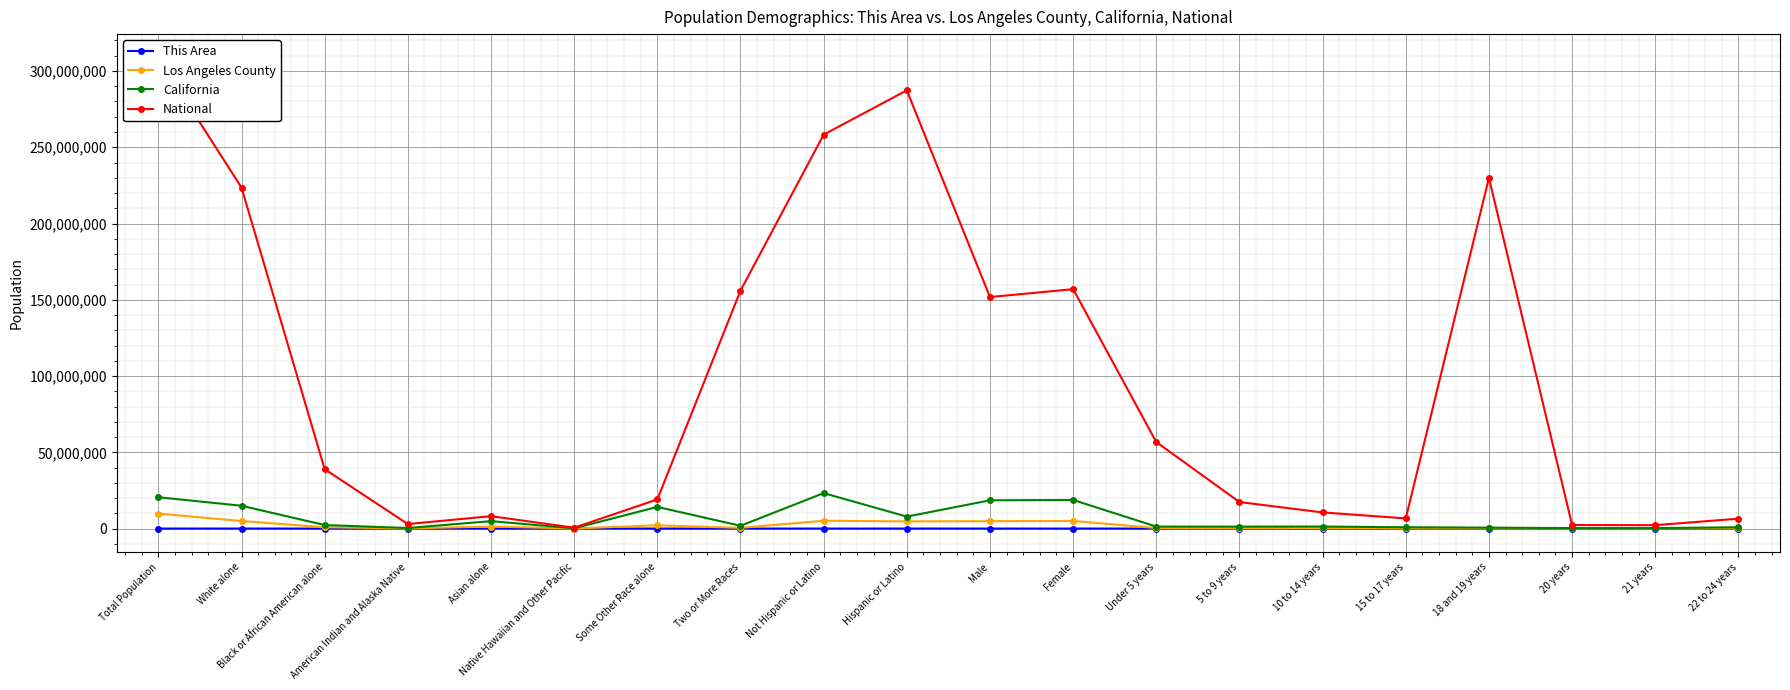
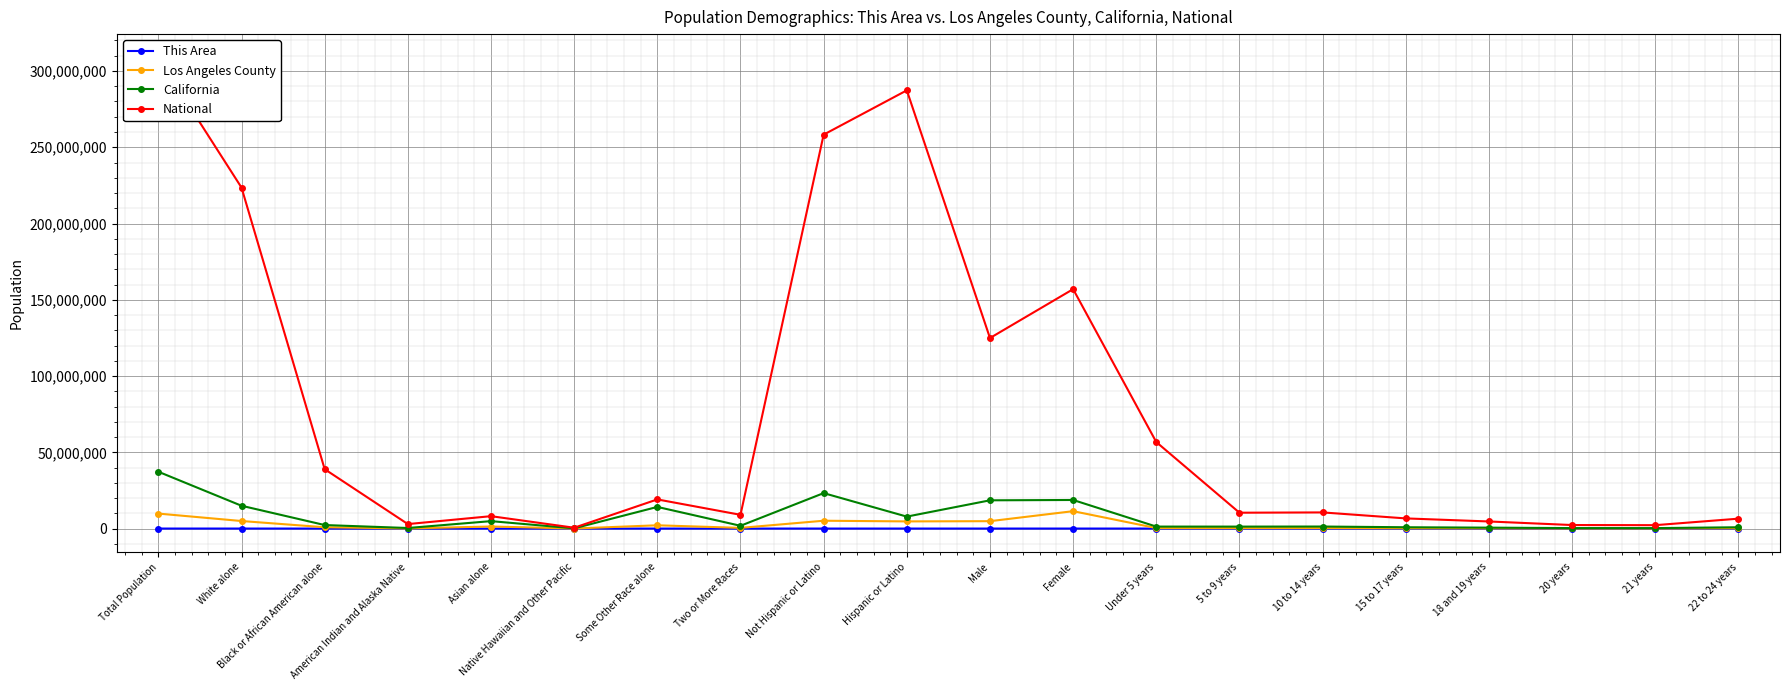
California, Total Population: 21,000,000 -> 37,000,000
National, Two or More Races: 156,000,000 -> 9,000,000
National, Male: 152,000,000 -> 125,000,000
Los Angeles County, Female: 5,000,000 -> 11,000,000
National, 5 to 9 years: 17,000,000 -> 10,000,000
National, 18 and 19 years: 230,000,000 -> 5,000,000
